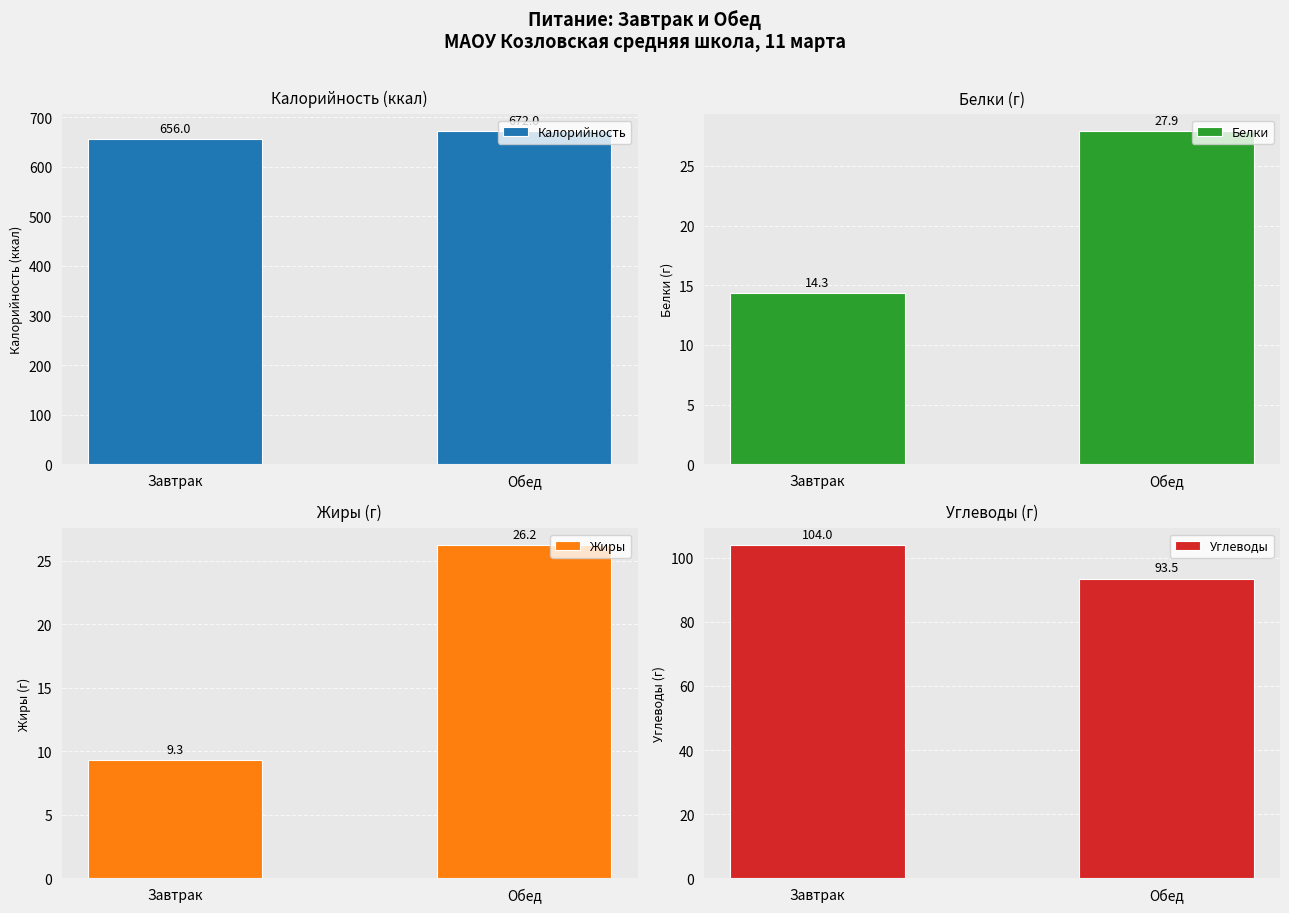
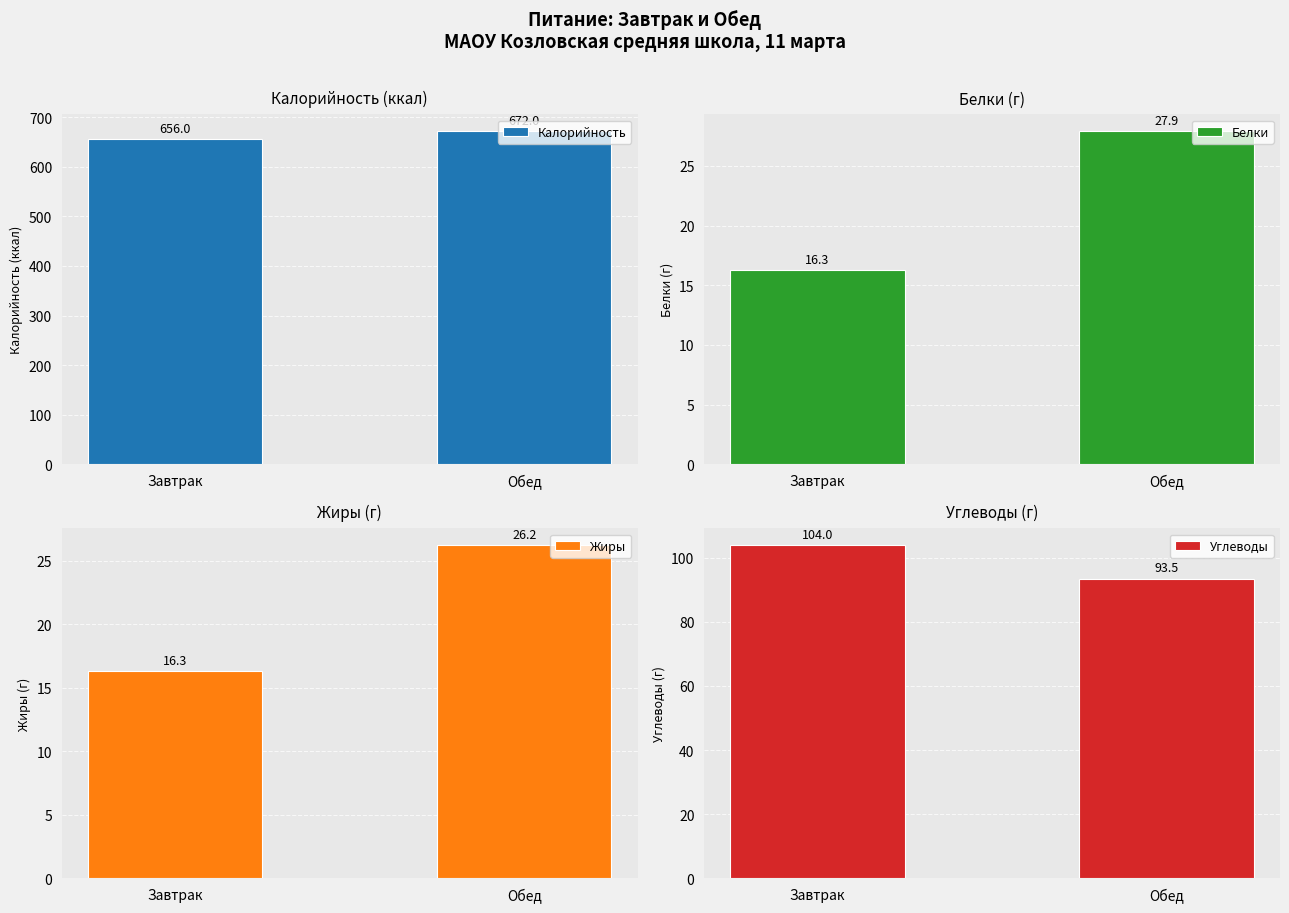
Белки (г), Завтрак: 14.3 -> 16.3
Жиры (г), Завтрак: 9.3 -> 16.3
